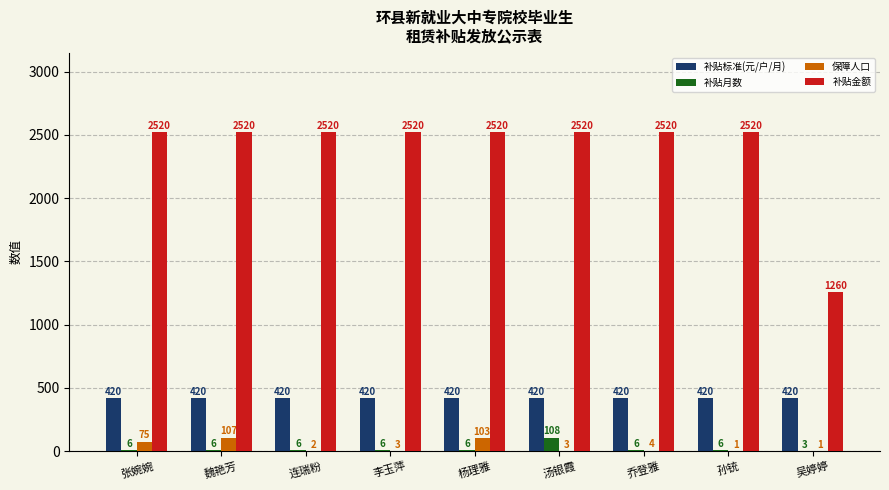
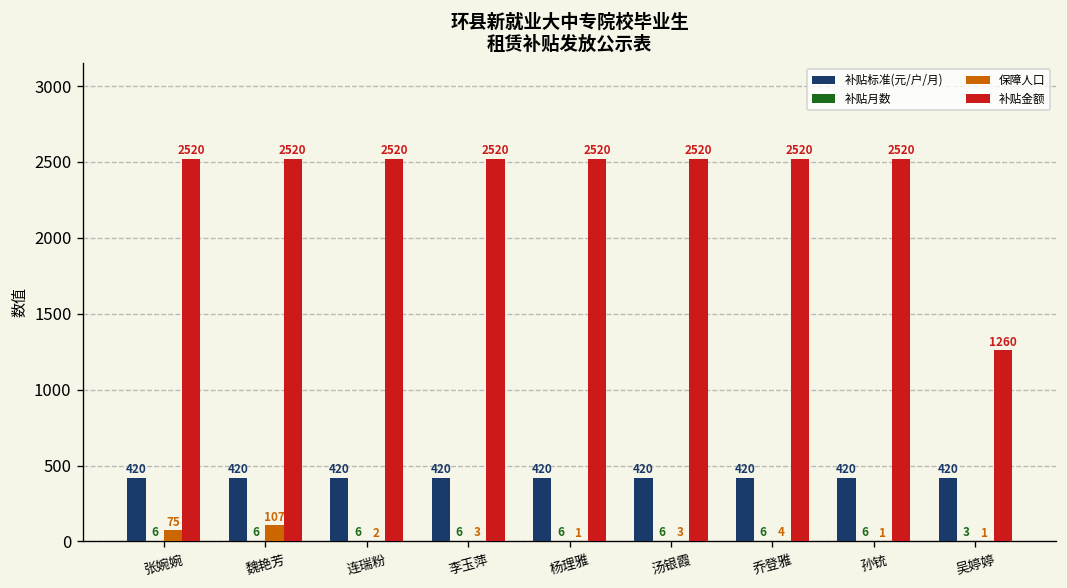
保障人口, 杨理雅: 103 -> 1
补贴月数, 汤银霞: 108 -> 6
